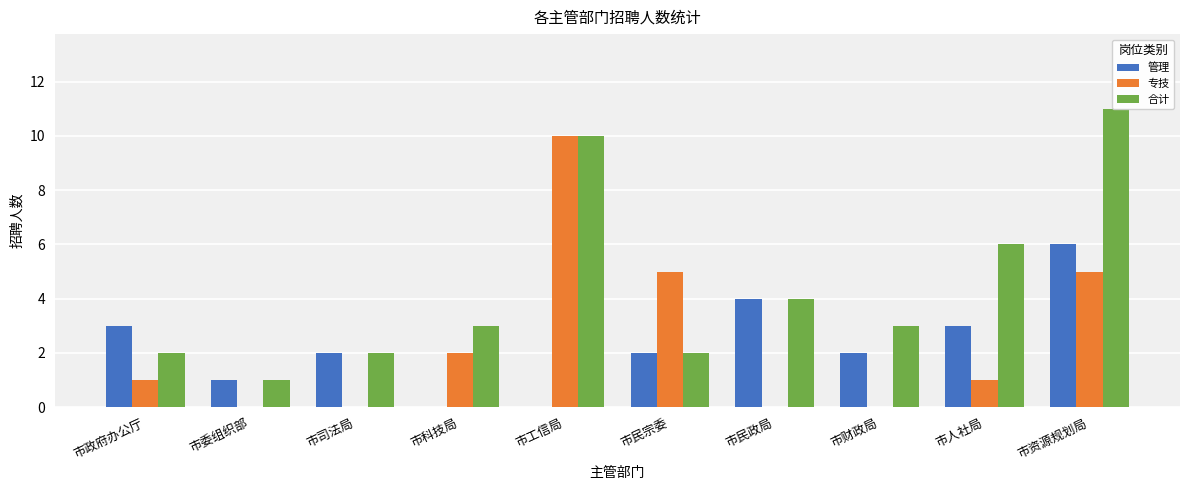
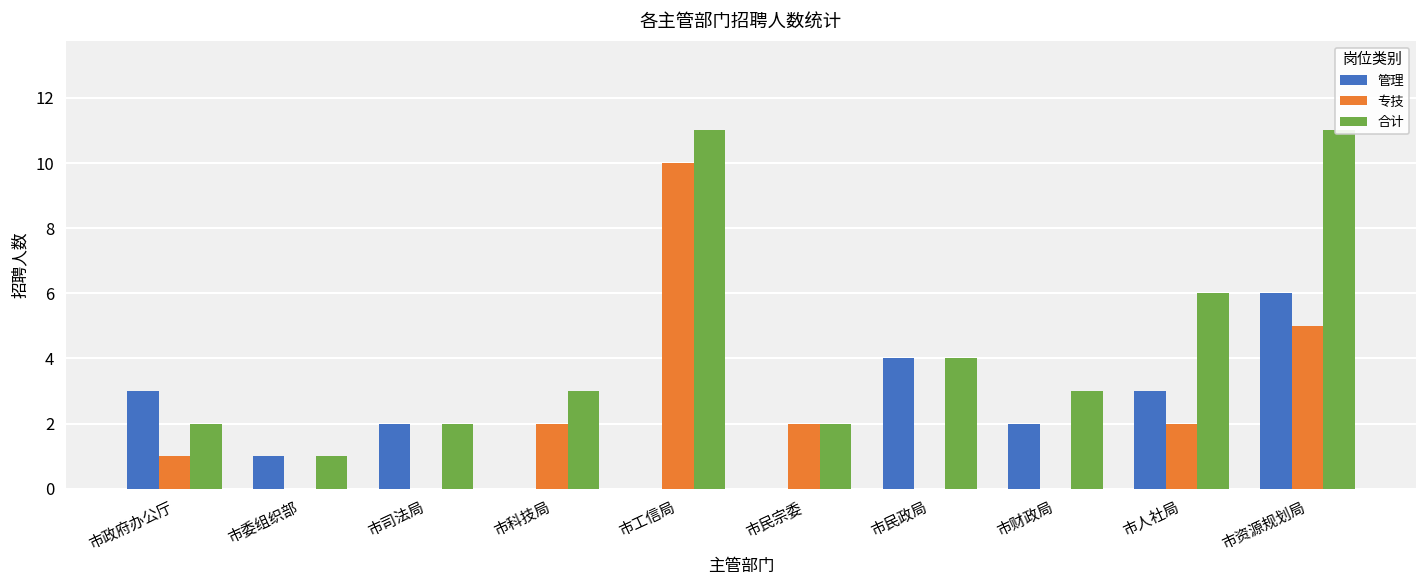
合计, 市工信局: 10 -> 11
管理, 市民宗委: 2 -> 0
专技, 市民宗委: 5 -> 2
专技, 市人社局: 1 -> 2
